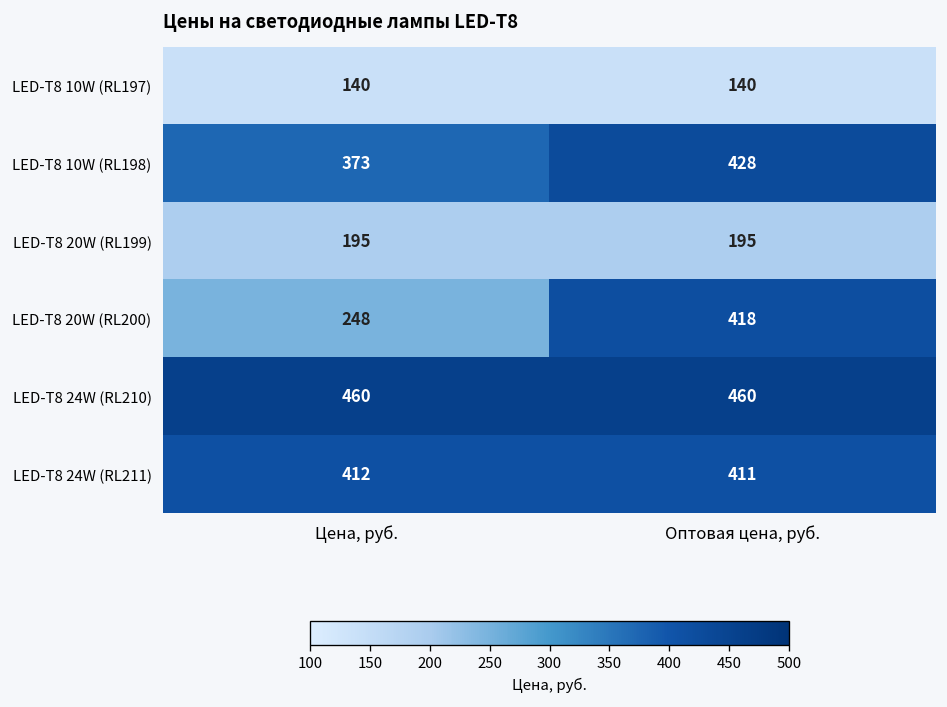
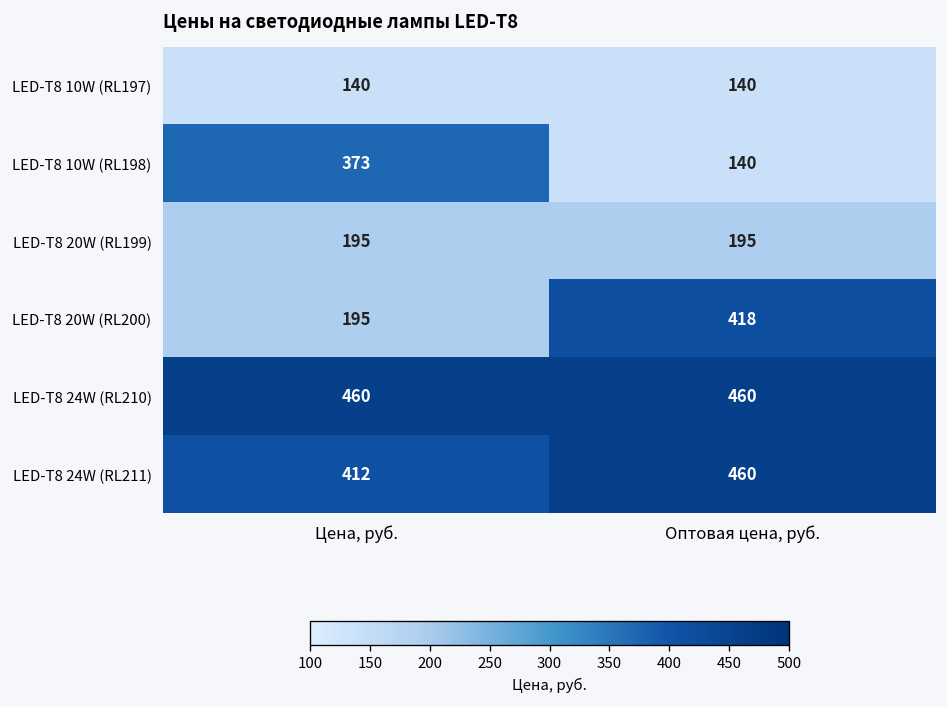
LED-T8 10W (RL198), Оптовая цена, руб.: 428 -> 140
LED-T8 20W (RL200), Цена, руб.: 248 -> 195
LED-T8 24W (RL211), Оптовая цена, руб.: 411 -> 460
